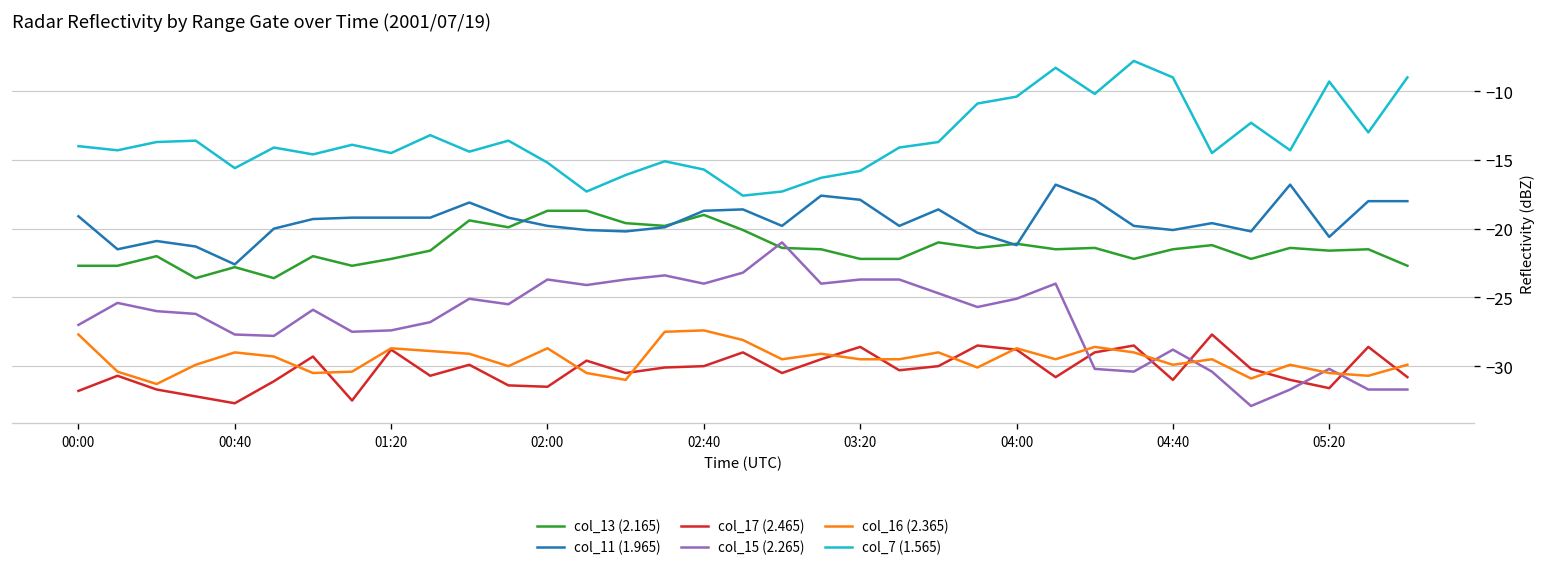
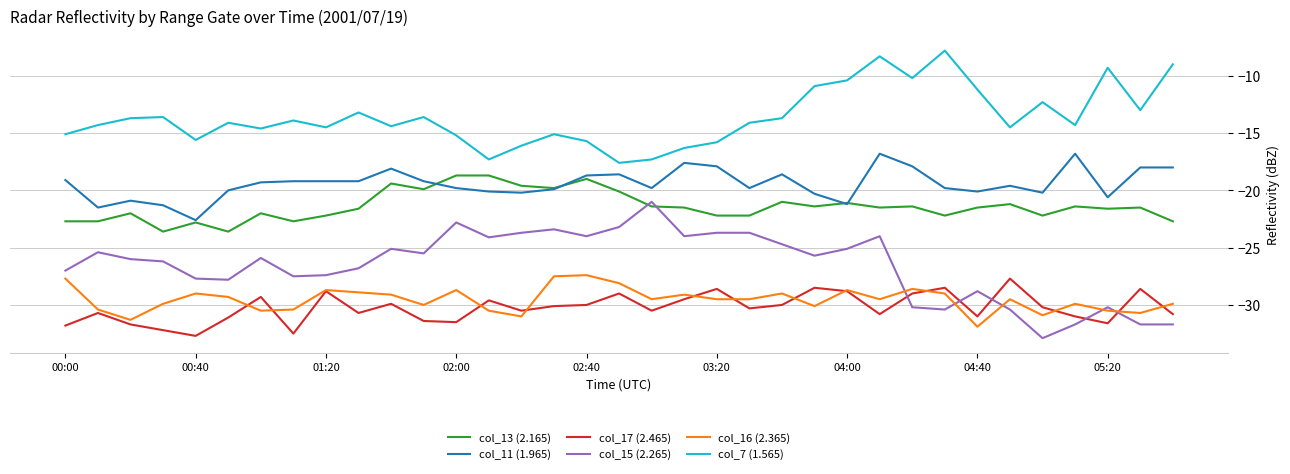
col_7 (1.565), 00:00: -14.0 -> -15.1
col_15 (2.265), 02:00: -23.7 -> -22.8
col_16 (2.365), 04:40: -29.9 -> -31.9
col_7 (1.565), 04:40: -9.0 -> -11.2
